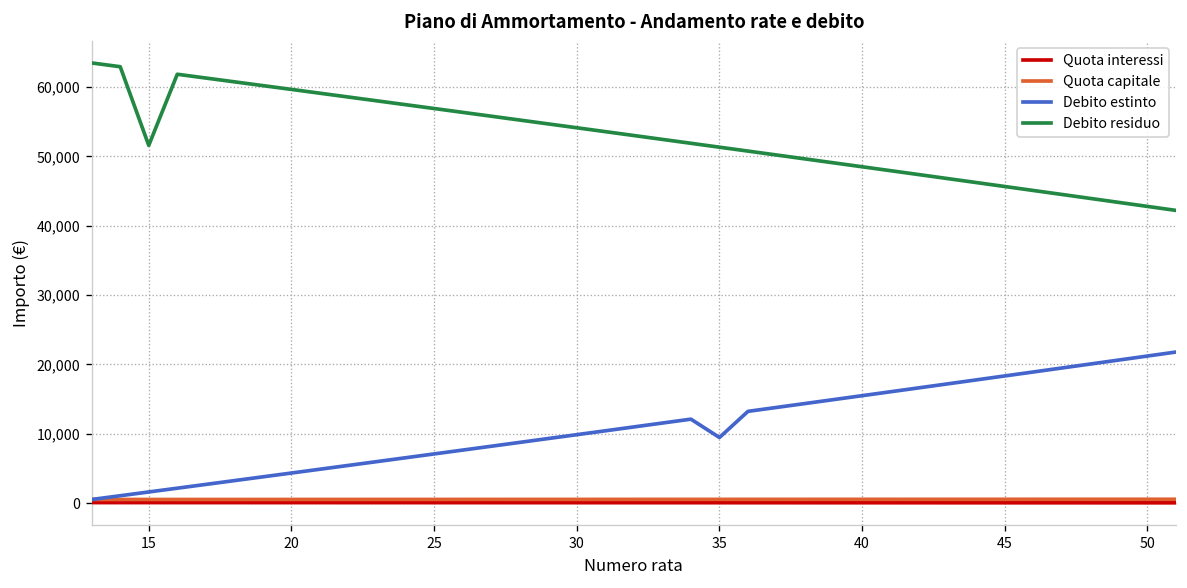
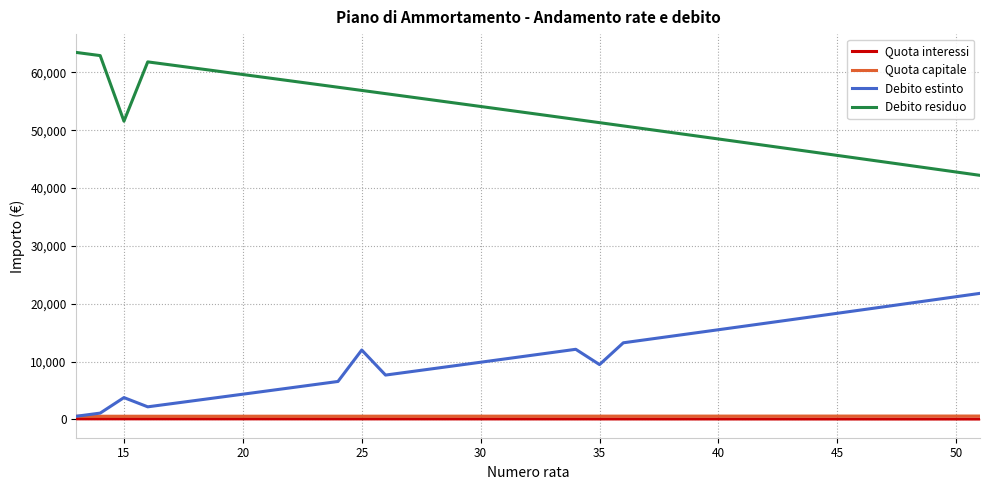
Debito estinto, 15: 2,000 -> 4,000
Debito estinto, 25: 7,000 -> 12,000
